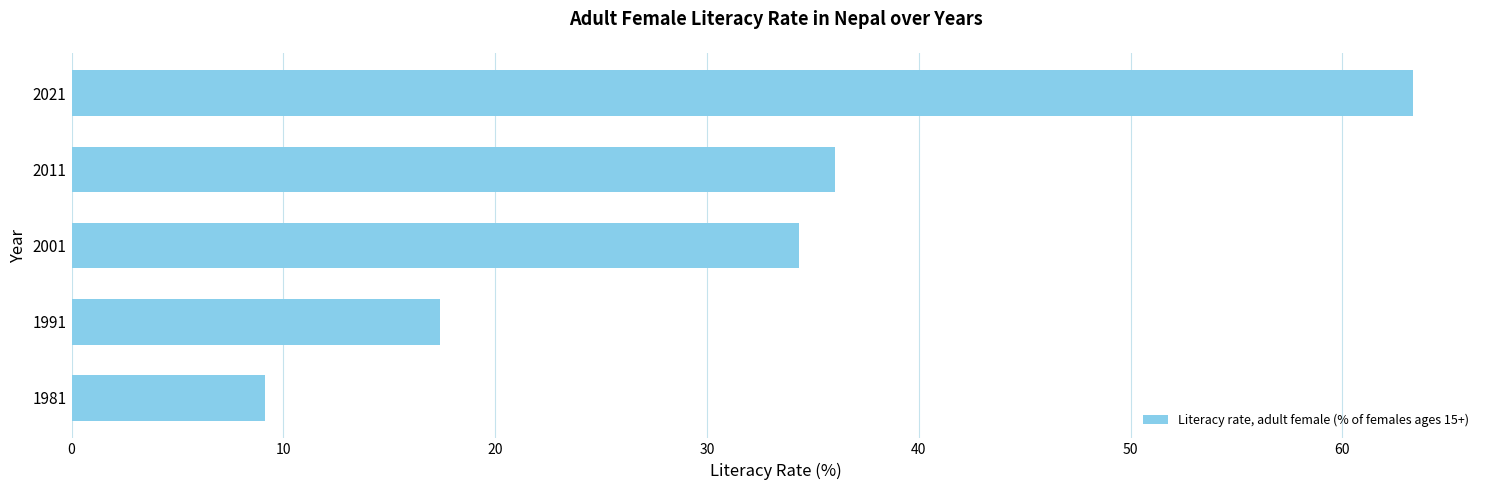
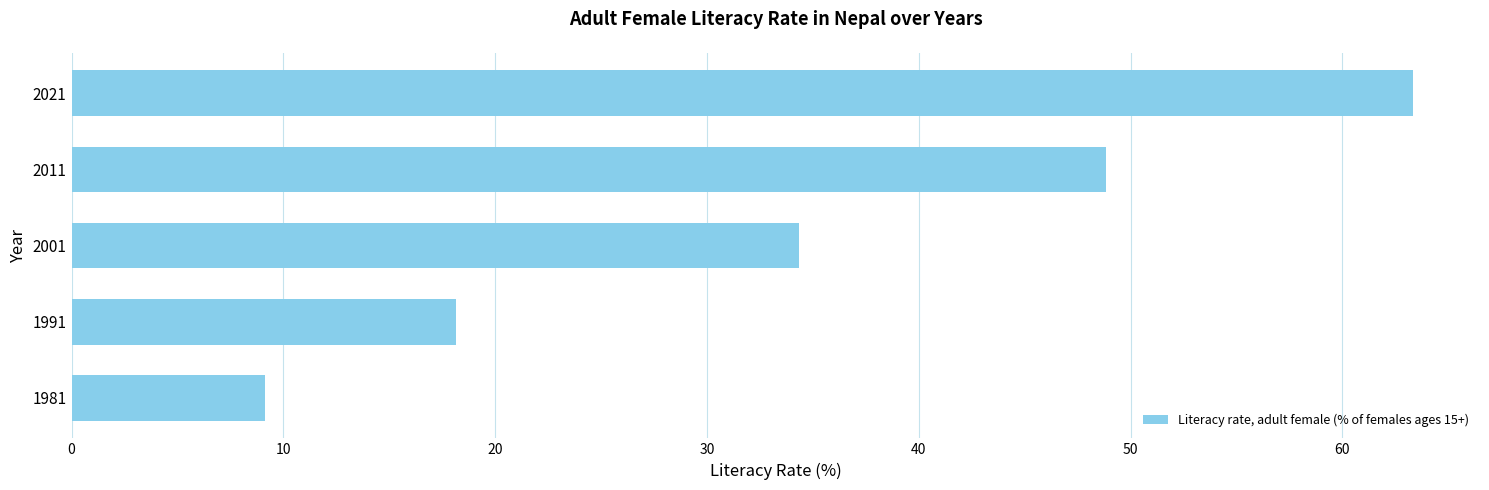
2011: 36.0 -> 48.8
1991: 17.4 -> 18.1
